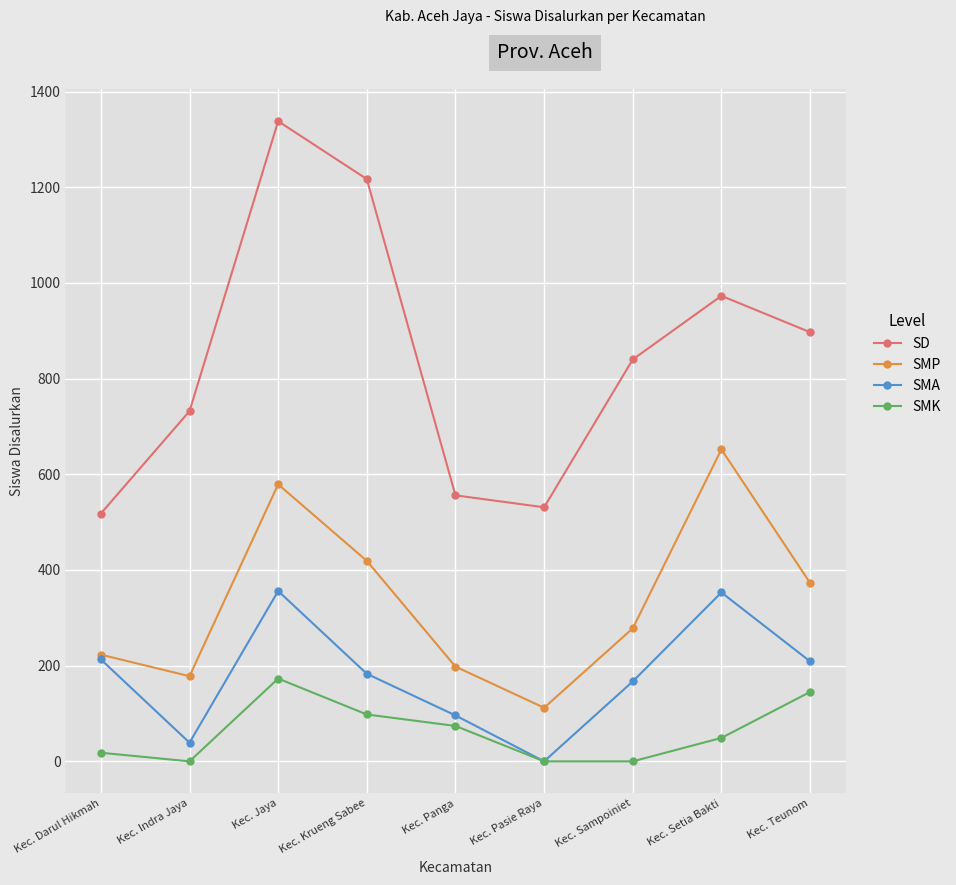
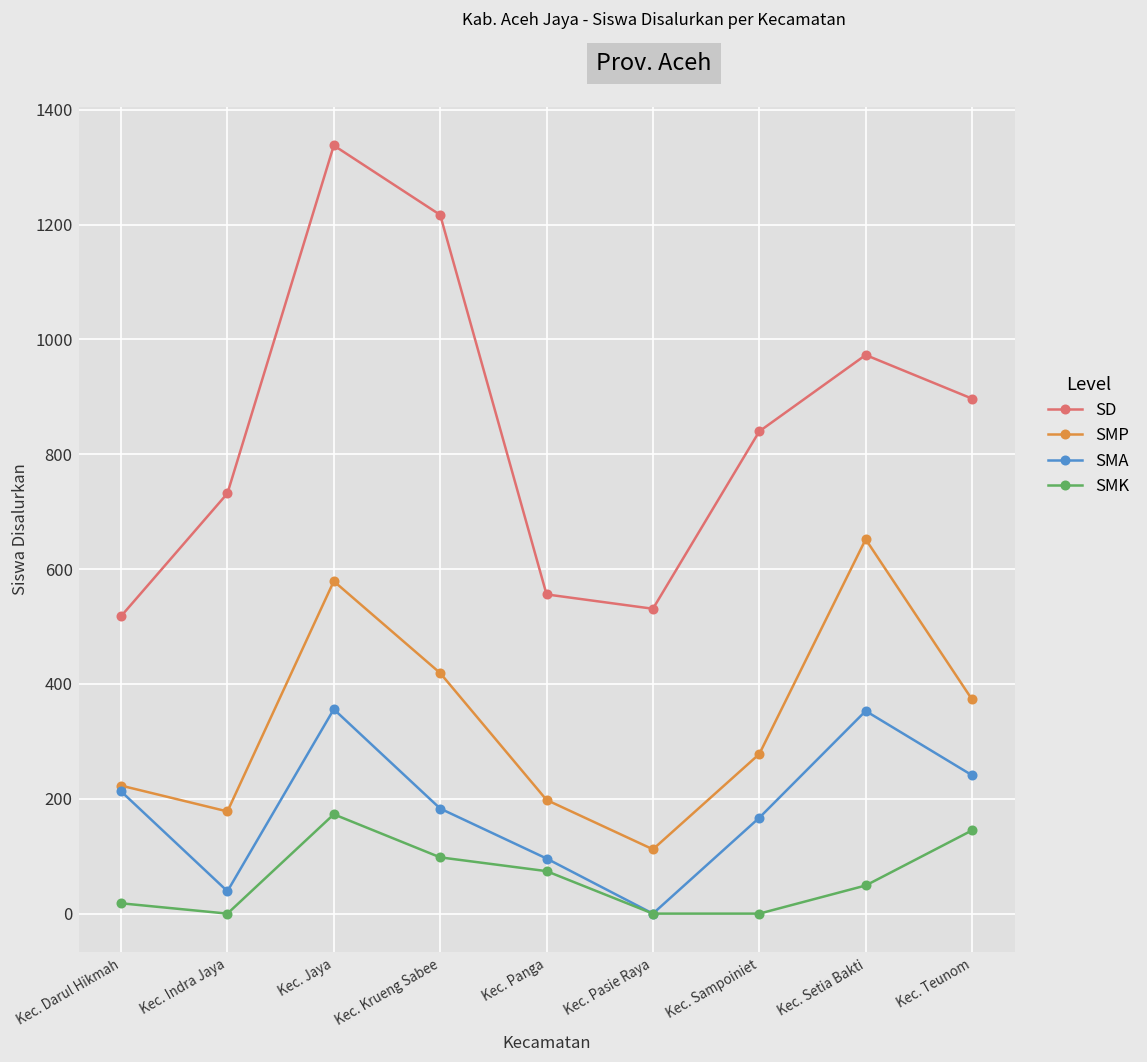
SMA, Kec. Teunom: 210 -> 240
